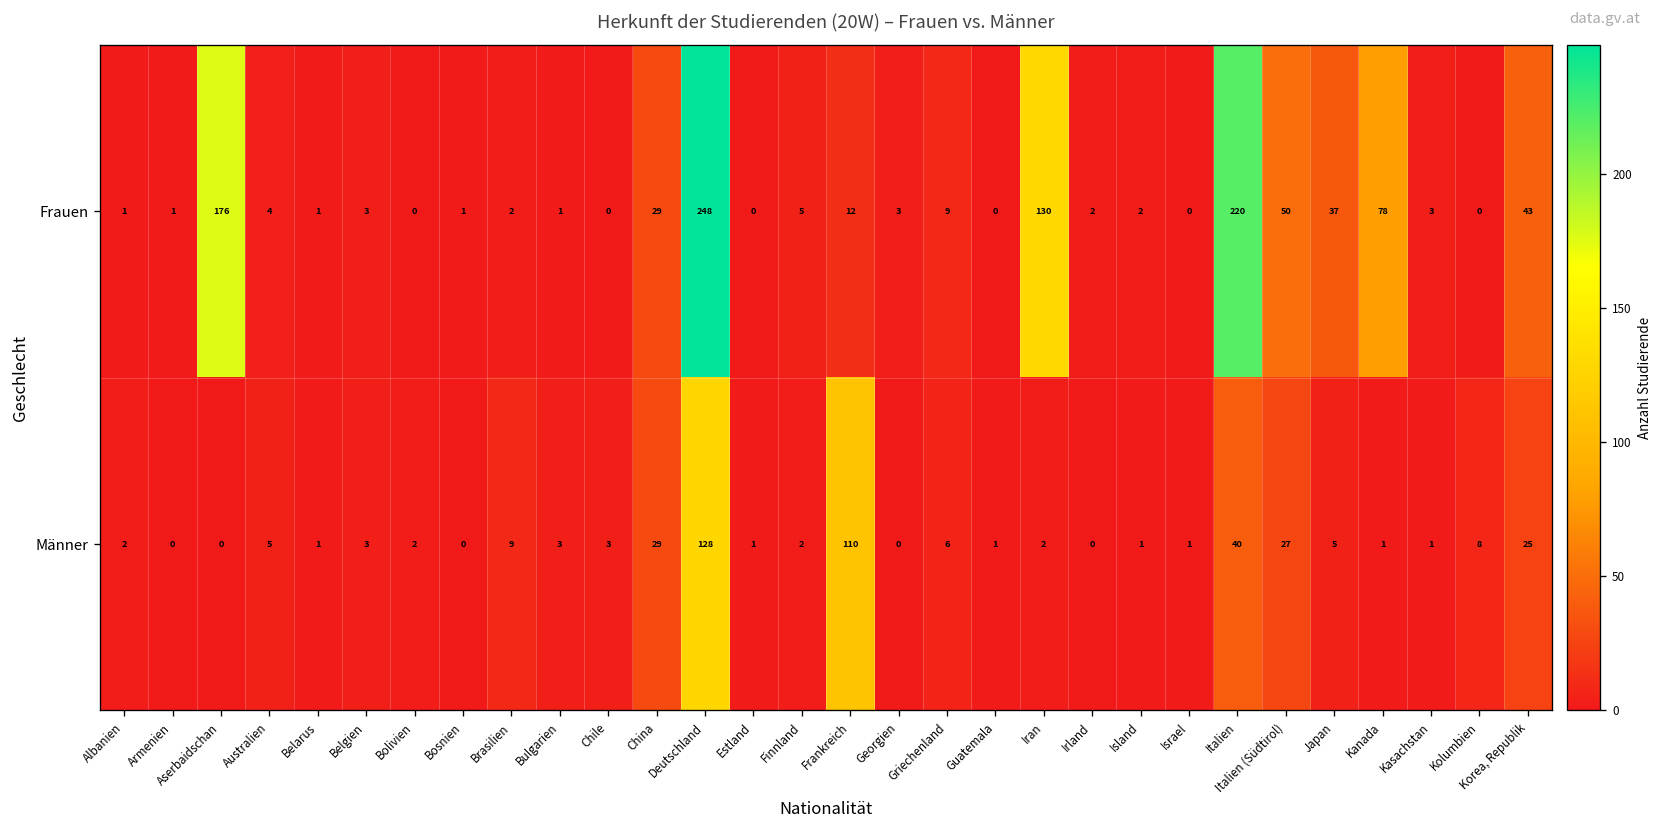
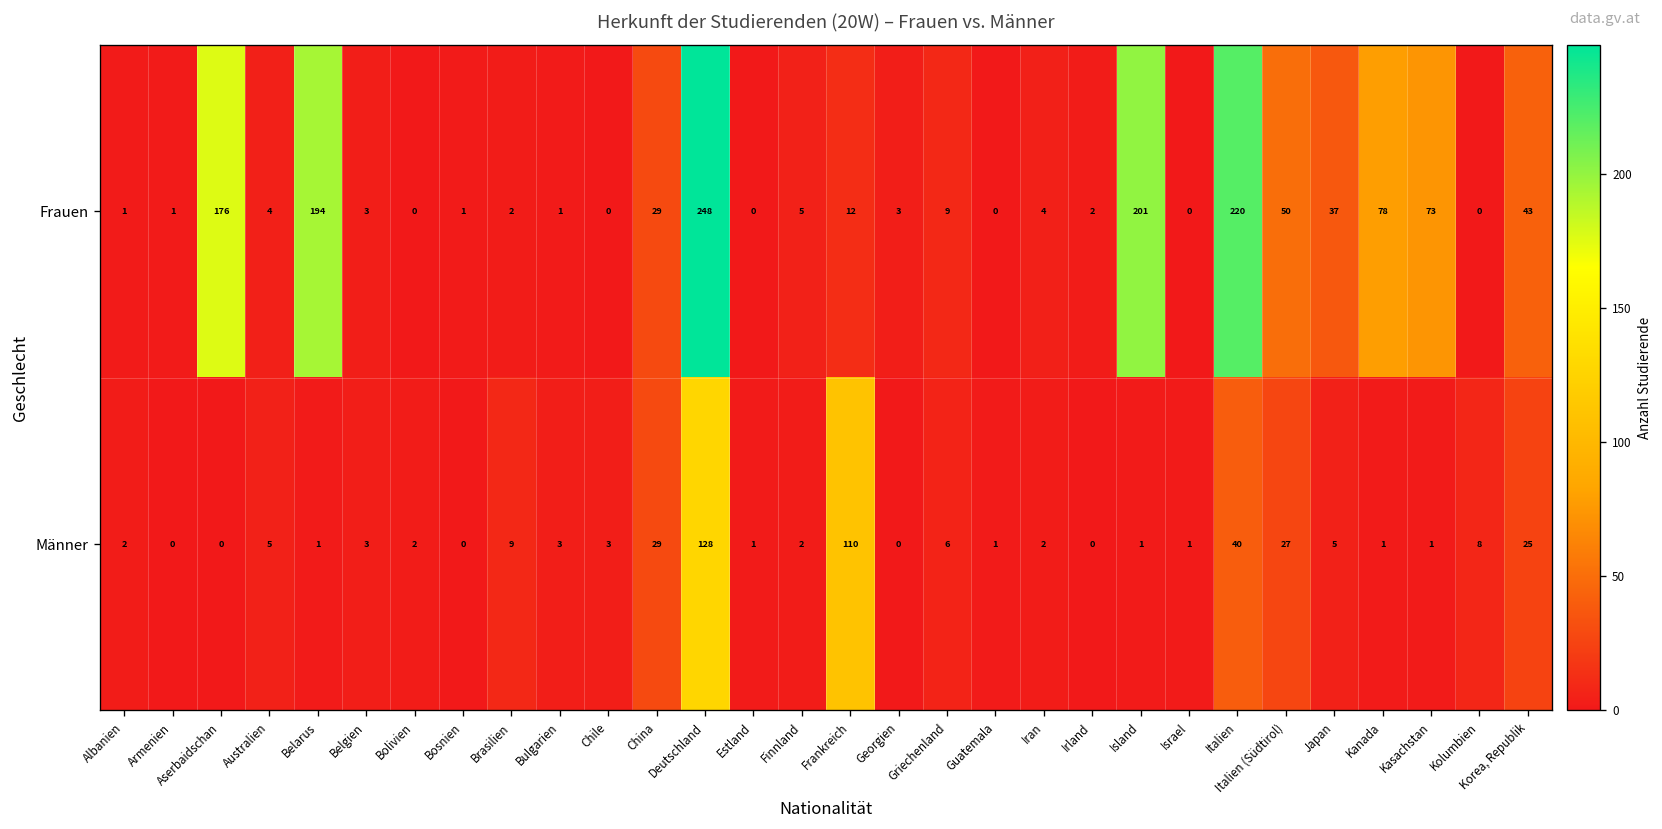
Frauen, Belarus: 1 -> 194
Frauen, Iran: 130 -> 4
Frauen, Island: 2 -> 201
Frauen, Kasachstan: 3 -> 73
